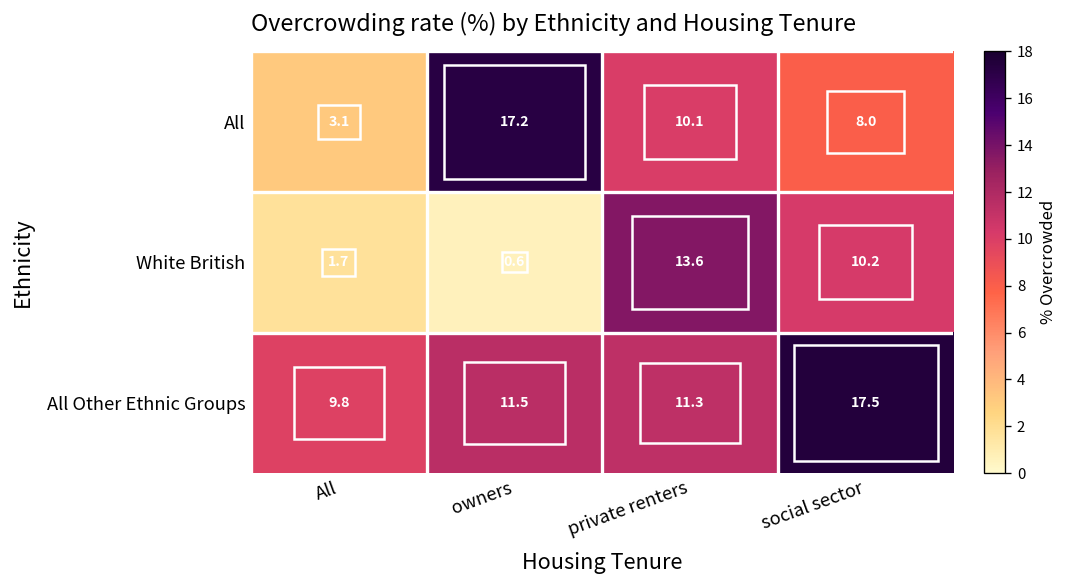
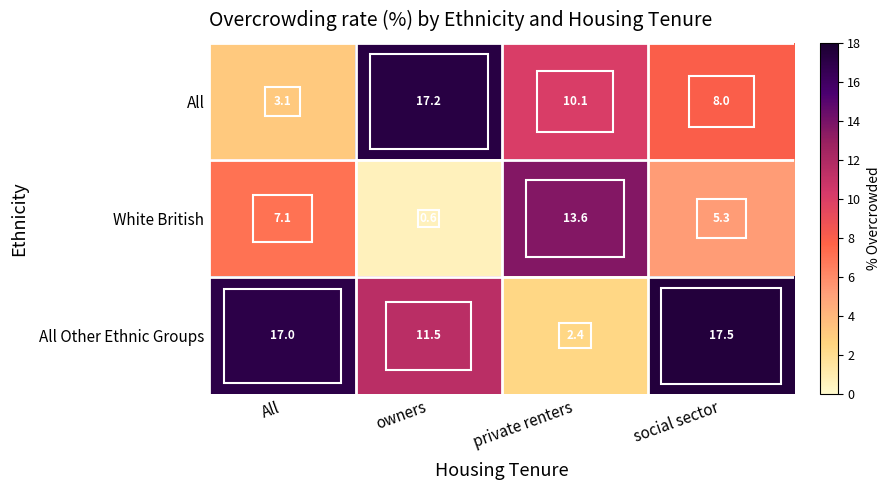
White British, All: 1.7 -> 7.1
White British, social sector: 10.2 -> 5.3
All Other Ethnic Groups, All: 9.8 -> 17.0
All Other Ethnic Groups, private renters: 11.3 -> 2.4
